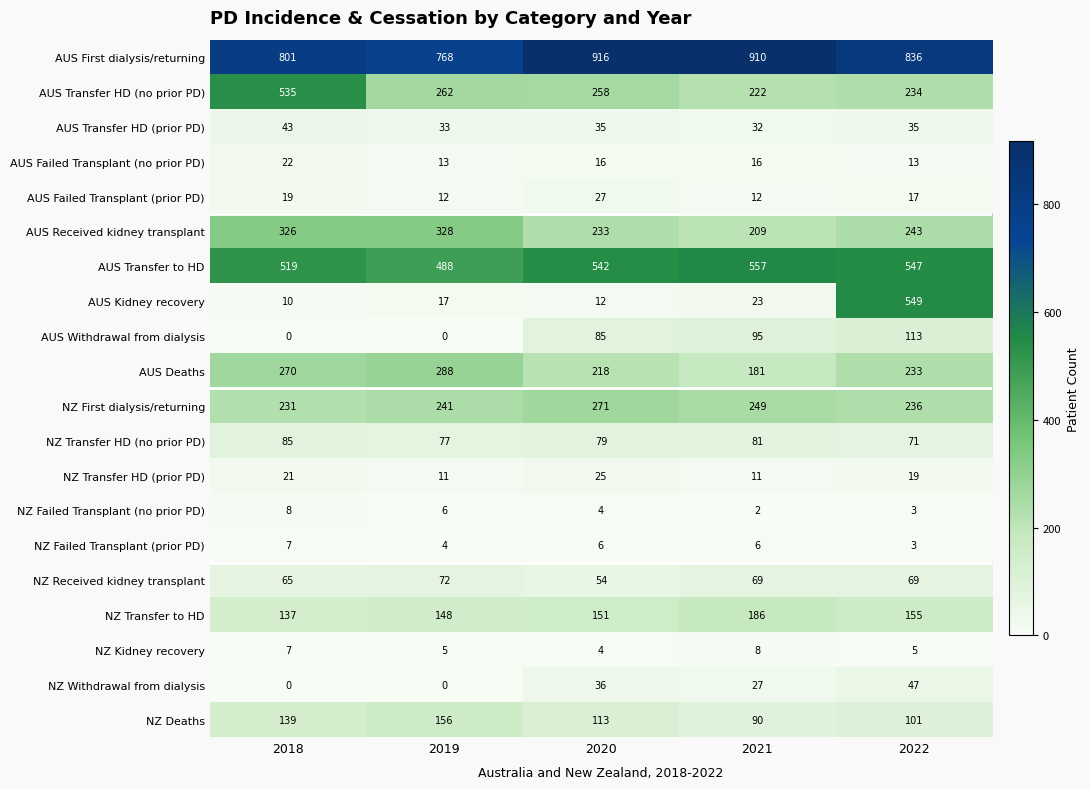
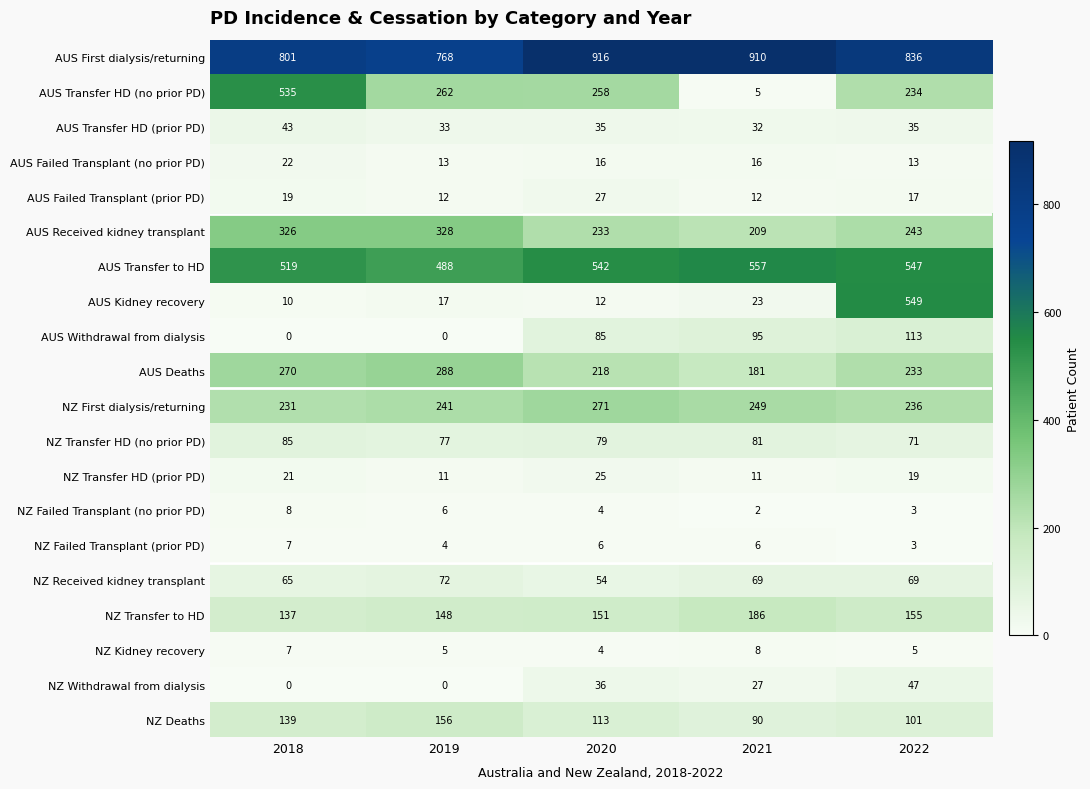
AUS Transfer HD (no prior PD), 2021: 222 -> 5
